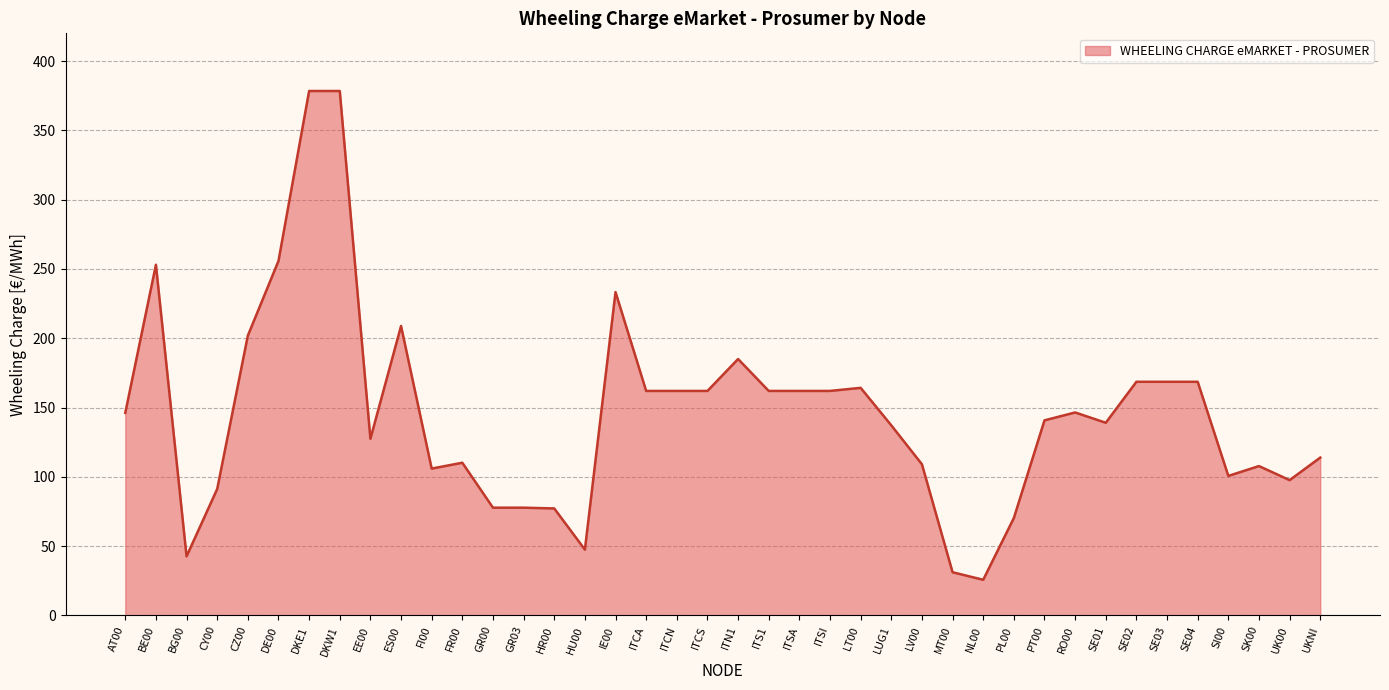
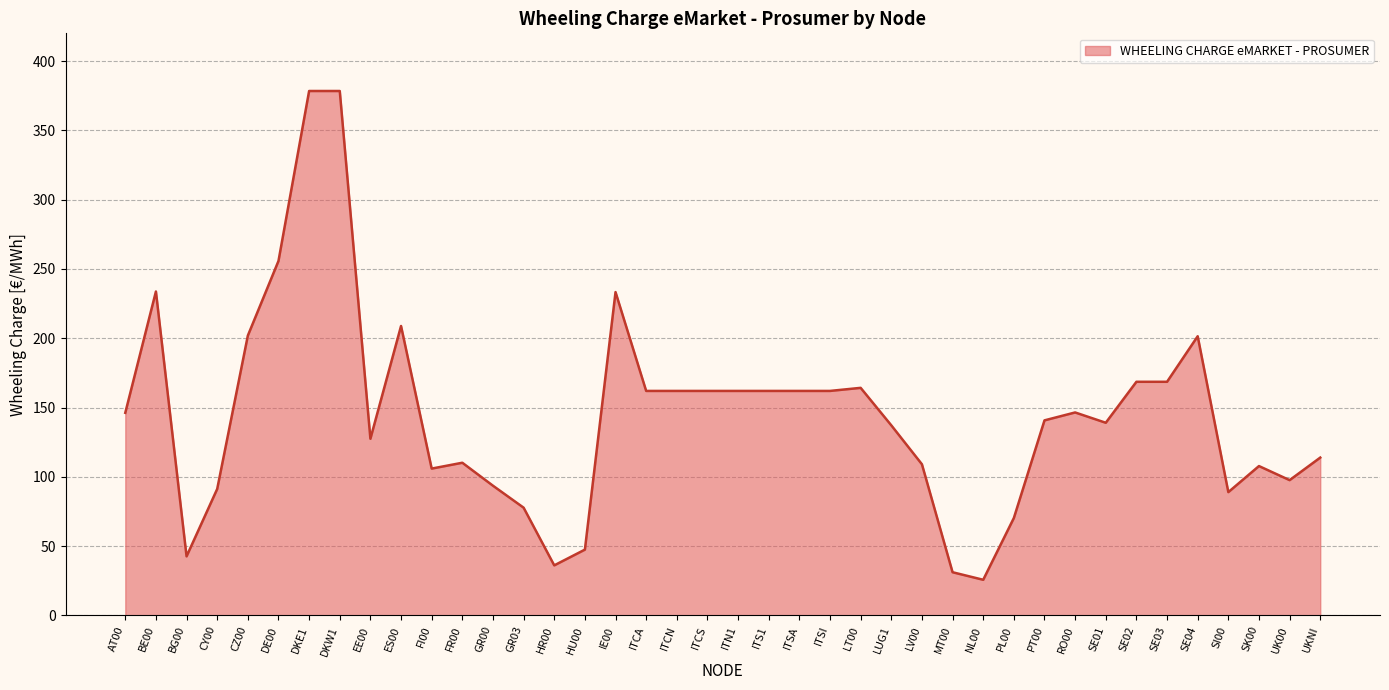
BE00: 253 -> 234
GR00: 78 -> 94
HR00: 77 -> 36
ITN1: 185 -> 162
SE04: 169 -> 201
SI00: 101 -> 89
